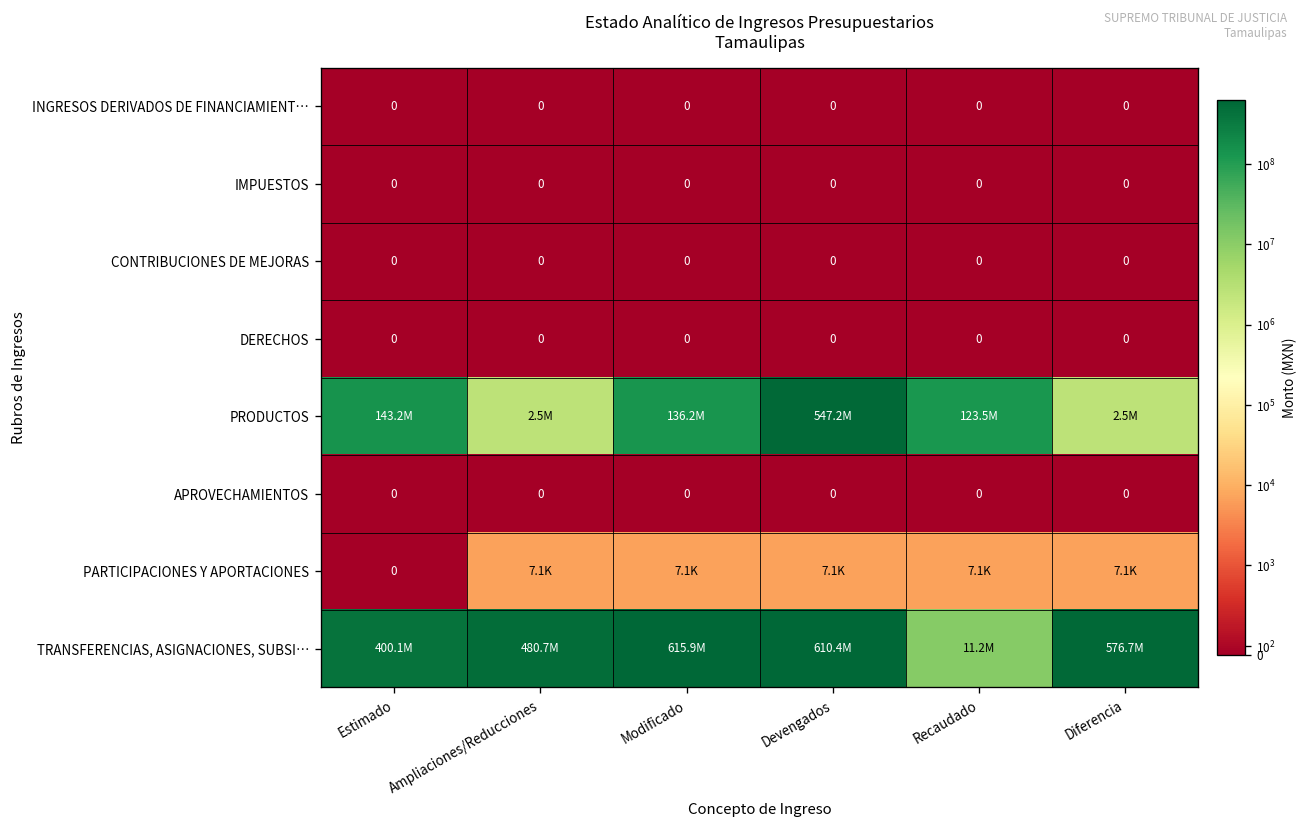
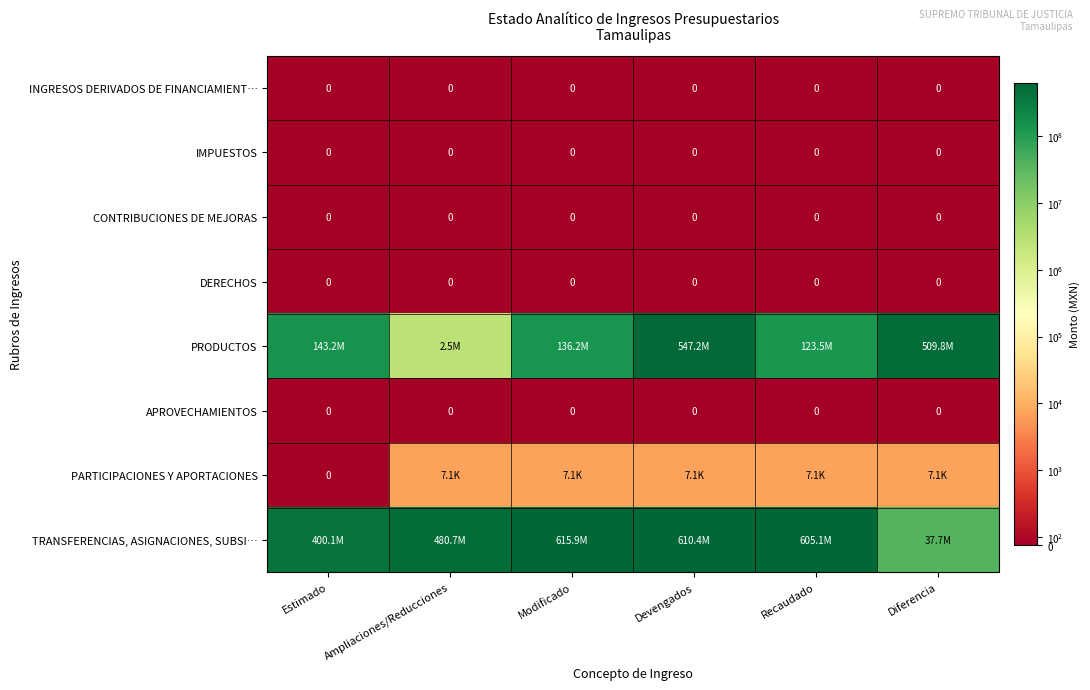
PRODUCTOS, Diferencia: 2.5M -> 509.8M
TRANSFERENCIAS, ASIGNACIONES, SUBSI…, Recaudado: 11.2M -> 605.1M
TRANSFERENCIAS, ASIGNACIONES, SUBSI…, Diferencia: 576.7M -> 37.7M
